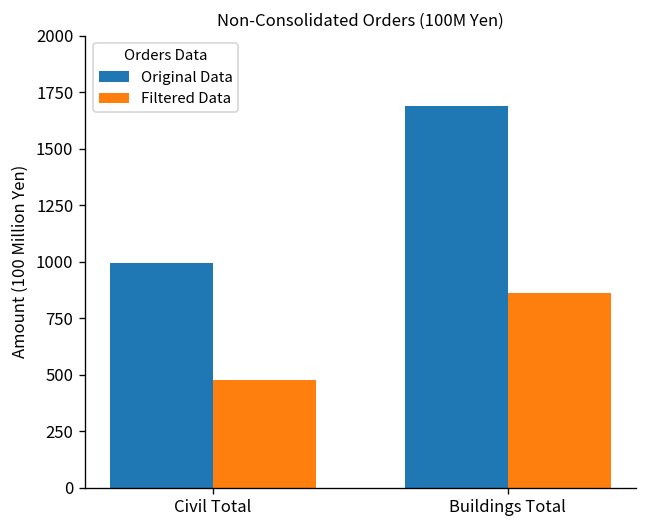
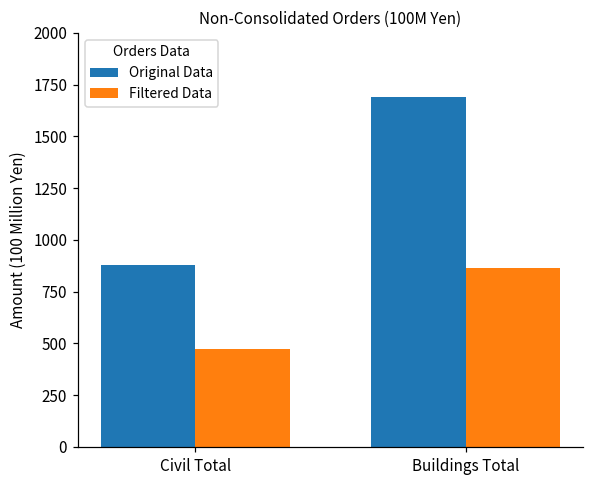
Original Data, Civil Total: 990 -> 880
